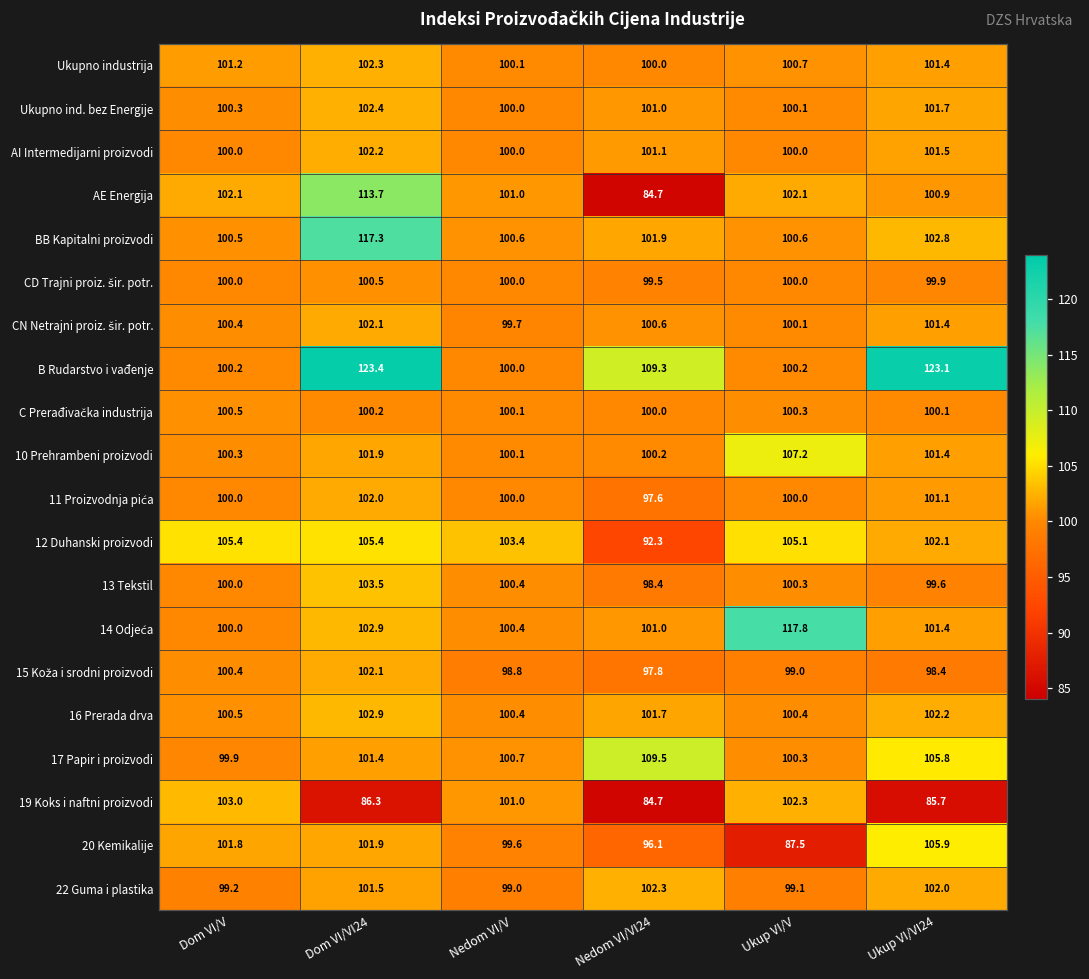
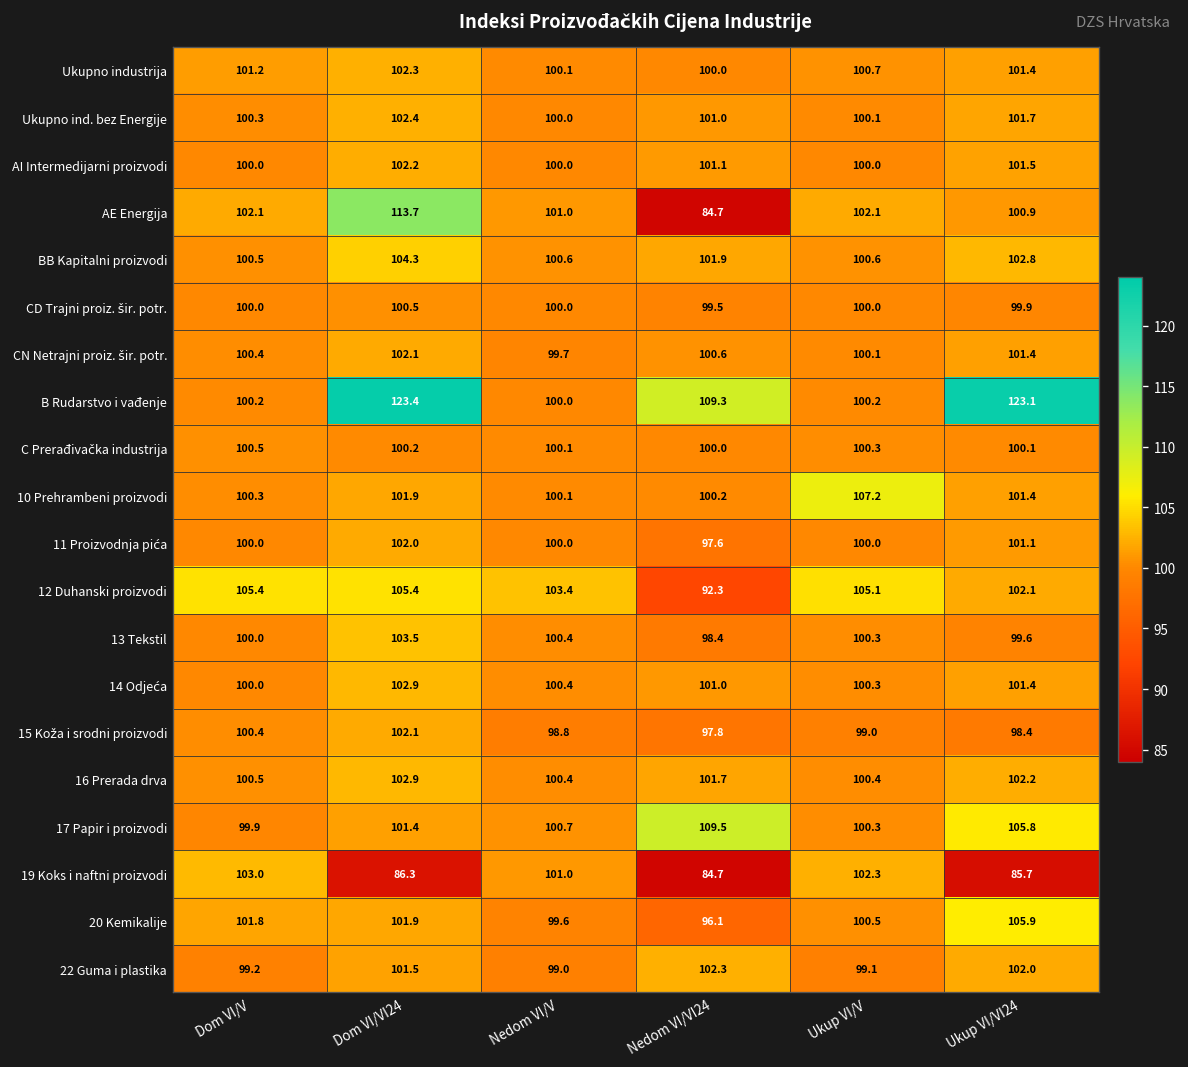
BB Kapitalni proizvodi, Dom VI/VI24: 117.3 -> 104.3
14 Odjeća, Ukup VI/V: 117.8 -> 100.3
20 Kemikalije, Ukup VI/V: 87.5 -> 100.5
